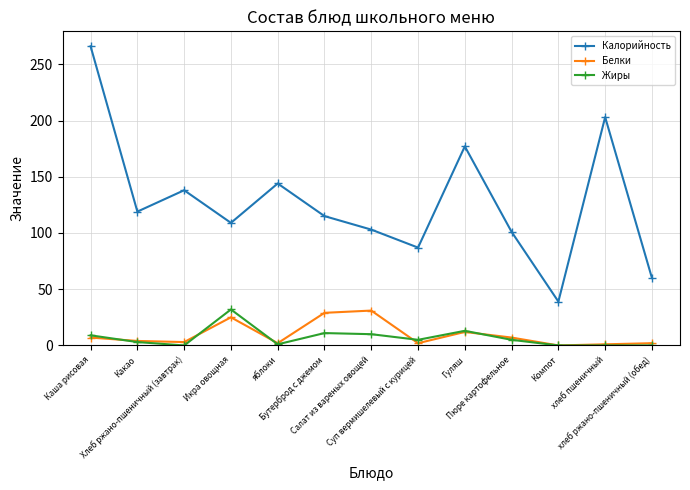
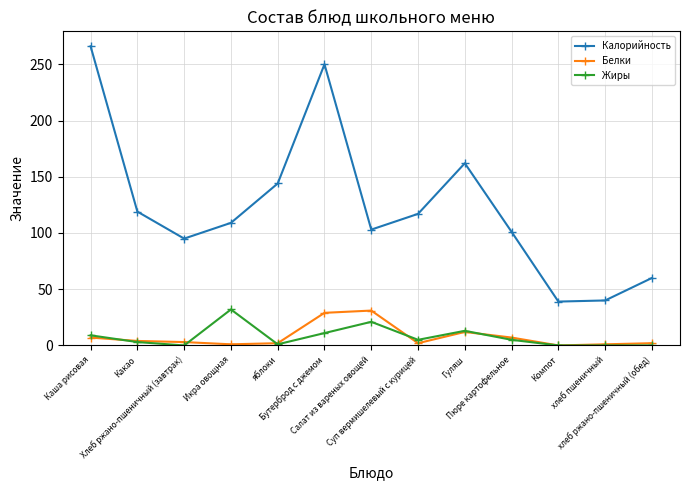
Калорийность, Хлеб ржано-пшеничный (завтрак): 138 -> 95
Белки, Икра овощная: 25 -> 1
Калорийность, Бутерброд с джемом: 115 -> 250
Жиры, Салат из вареных овощей: 10 -> 21
Калорийность, Суп вермишелевый с курицей: 87 -> 117
Калорийность, Гуляш: 177 -> 162
Калорийность, хлеб пшеничный: 203 -> 40
